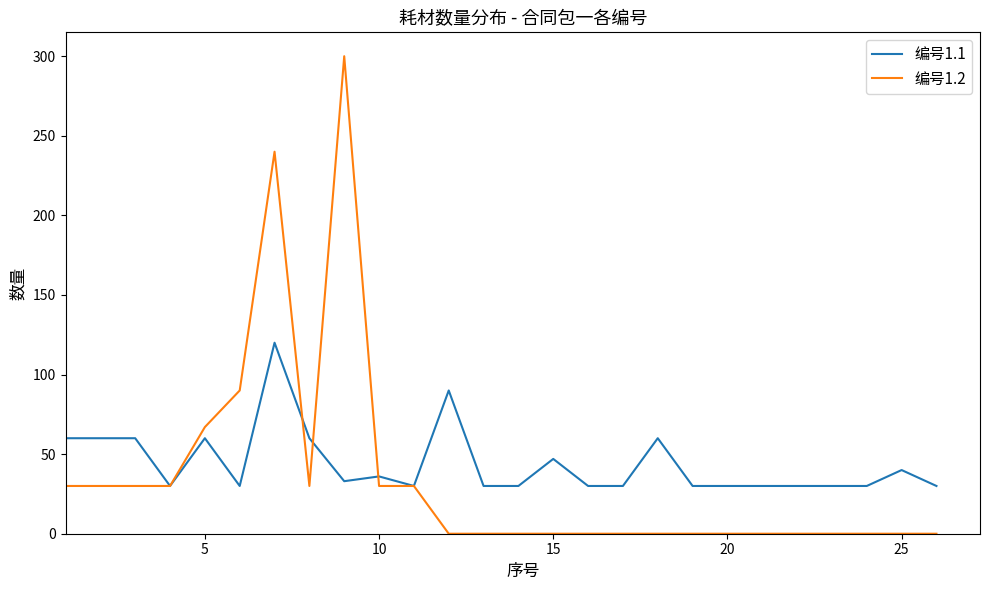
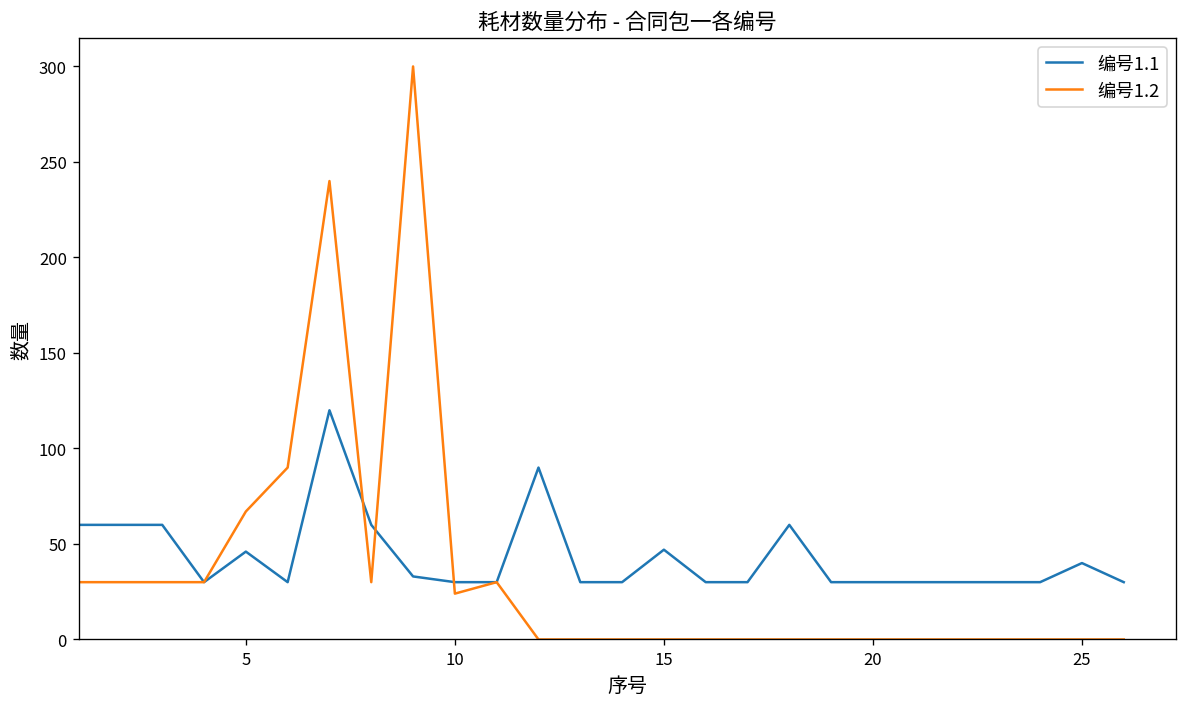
编号1.1, 5: 60 -> 46
编号1.1, 10: 36 -> 30
编号1.2, 10: 30 -> 24
